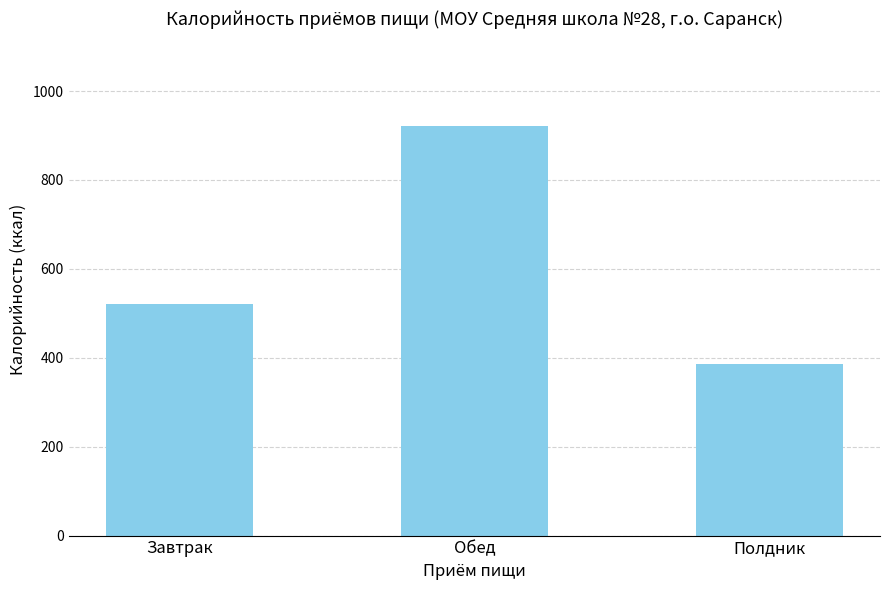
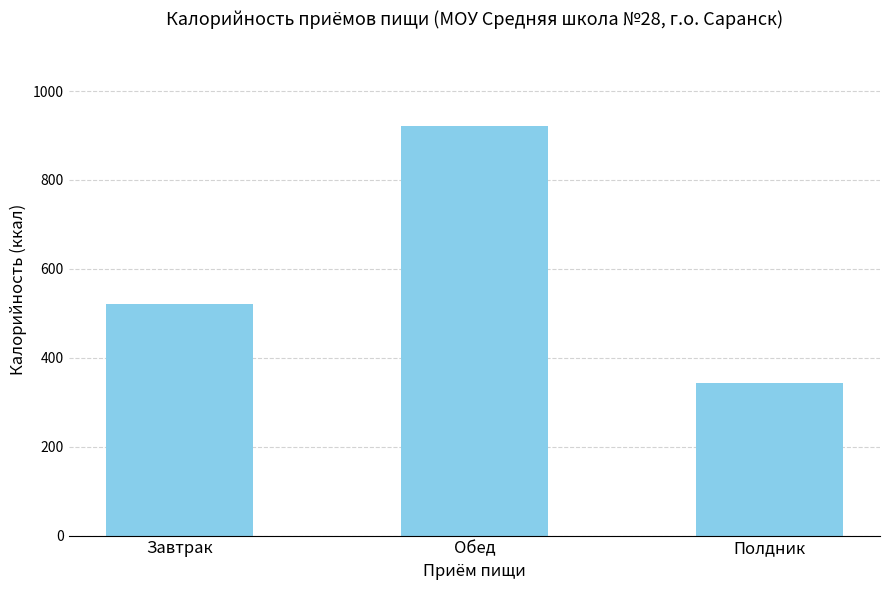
Полдник: 390 -> 340
